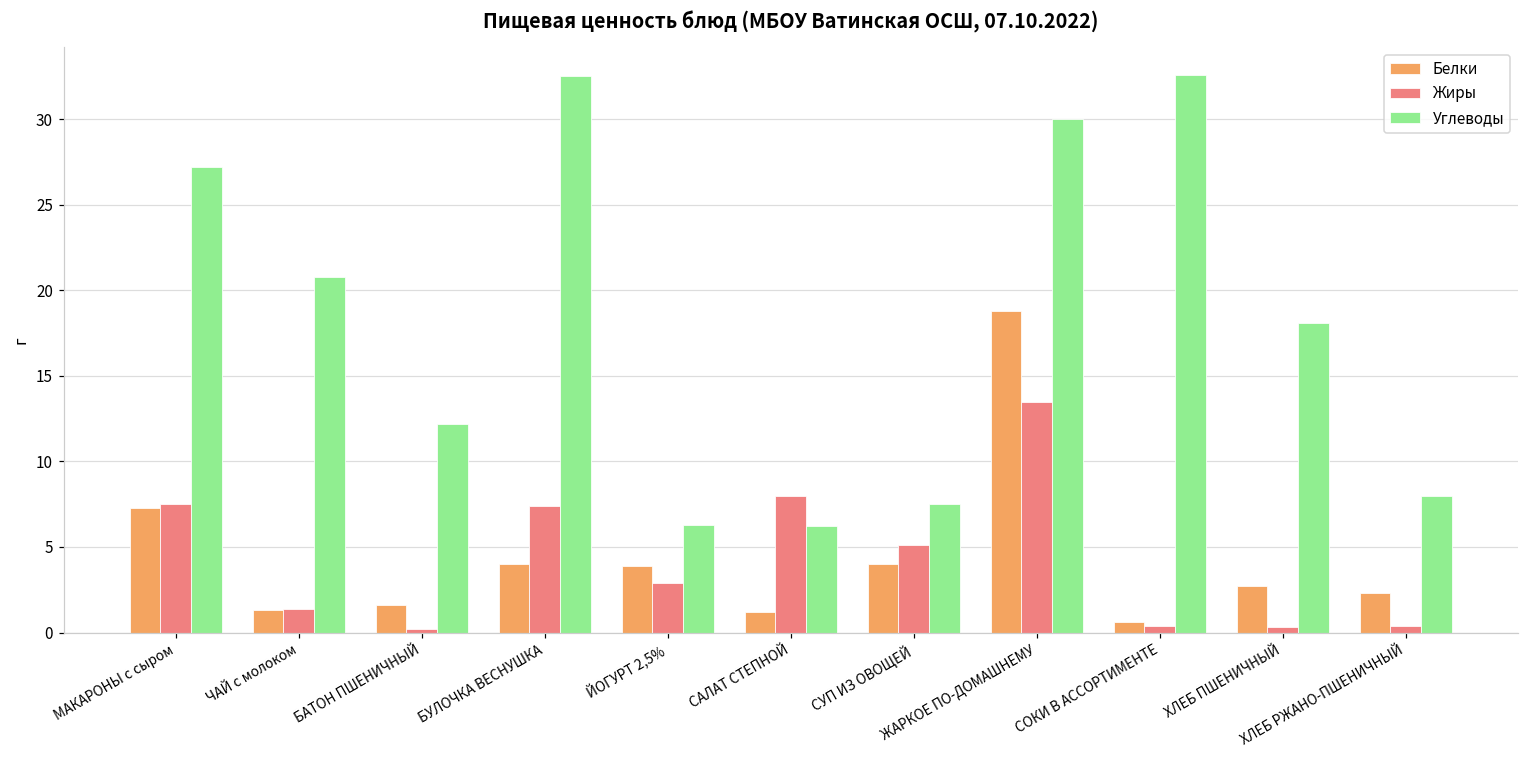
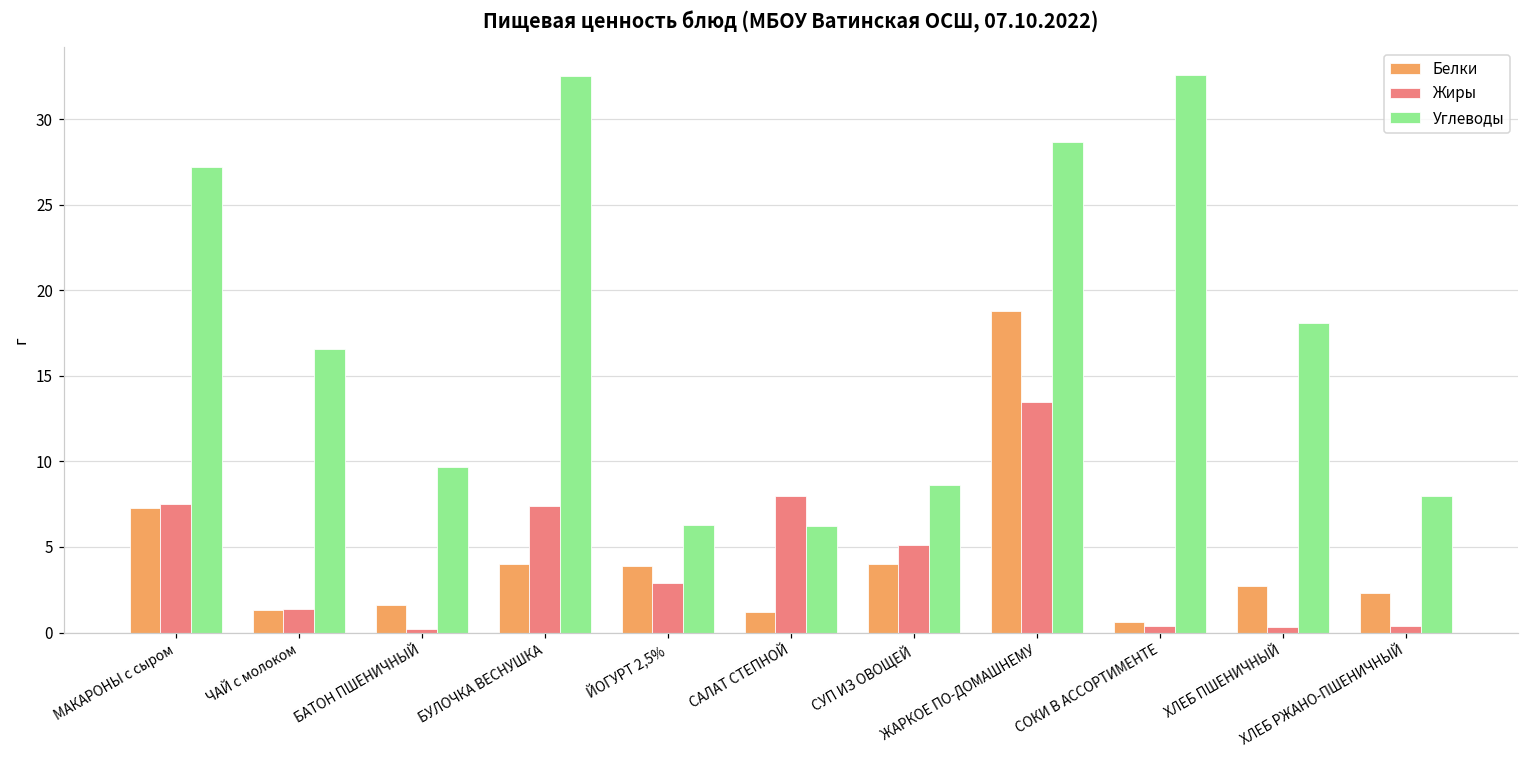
Углеводы, ЧАЙ с молоком: 20.8 -> 16.6
Углеводы, БАТОН ПШЕНИЧНЫЙ: 12.2 -> 9.7
Углеводы, СУП ИЗ ОВОЩЕЙ: 7.5 -> 8.6
Углеводы, ЖАРКОЕ ПО-ДОМАШНЕМУ: 30.0 -> 28.7
